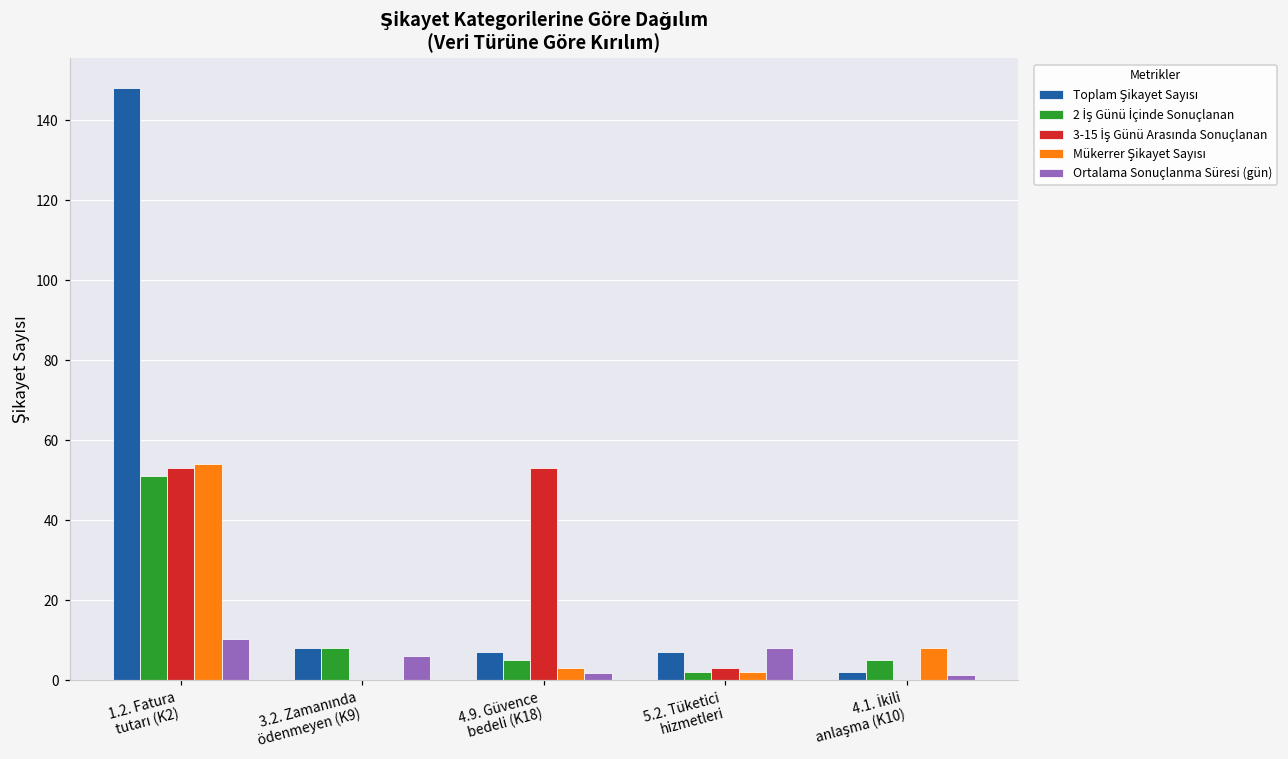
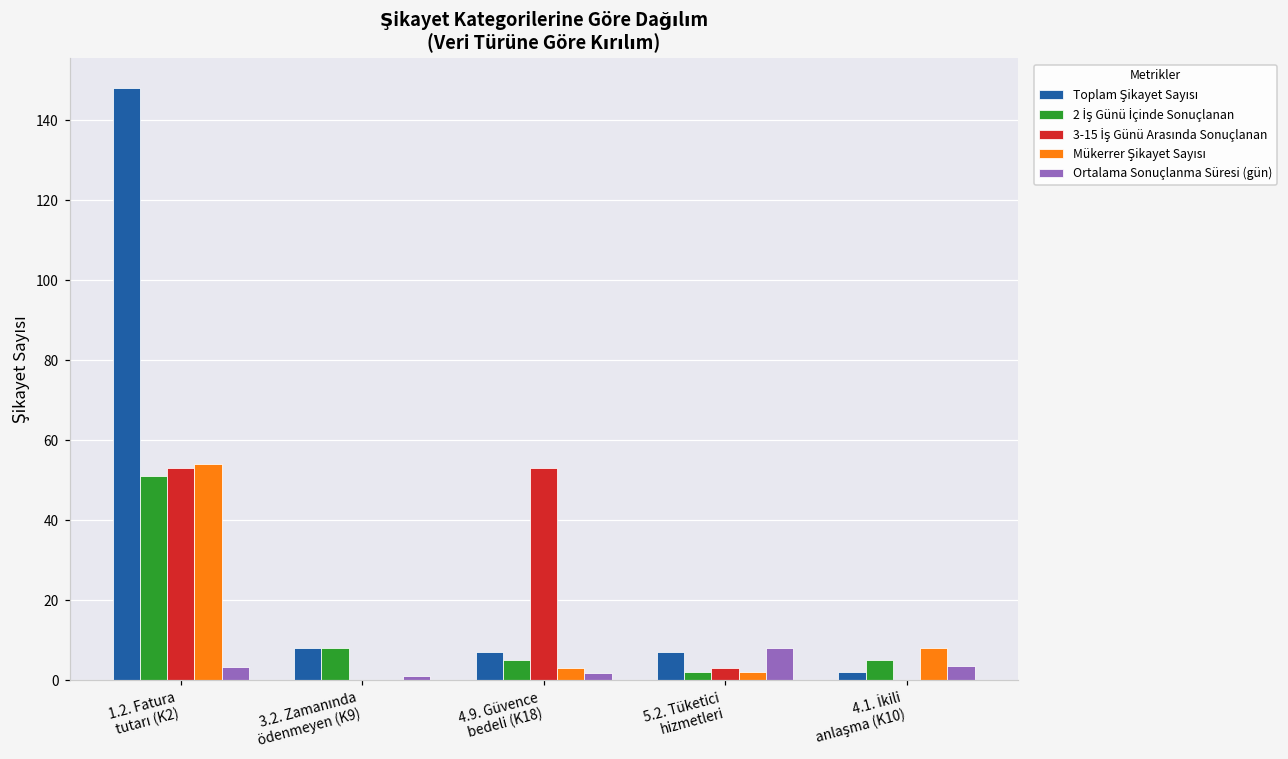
Ortalama Sonuçlanma Süresi (gün), 1.2. Fatura tutarı (K2): 10 -> 3
Ortalama Sonuçlanma Süresi (gün), 3.2. Zamanında ödenmeyen (K9): 6 -> 1
Ortalama Sonuçlanma Süresi (gün), 4.1. İkili anlaşma (K10): 1 -> 4
